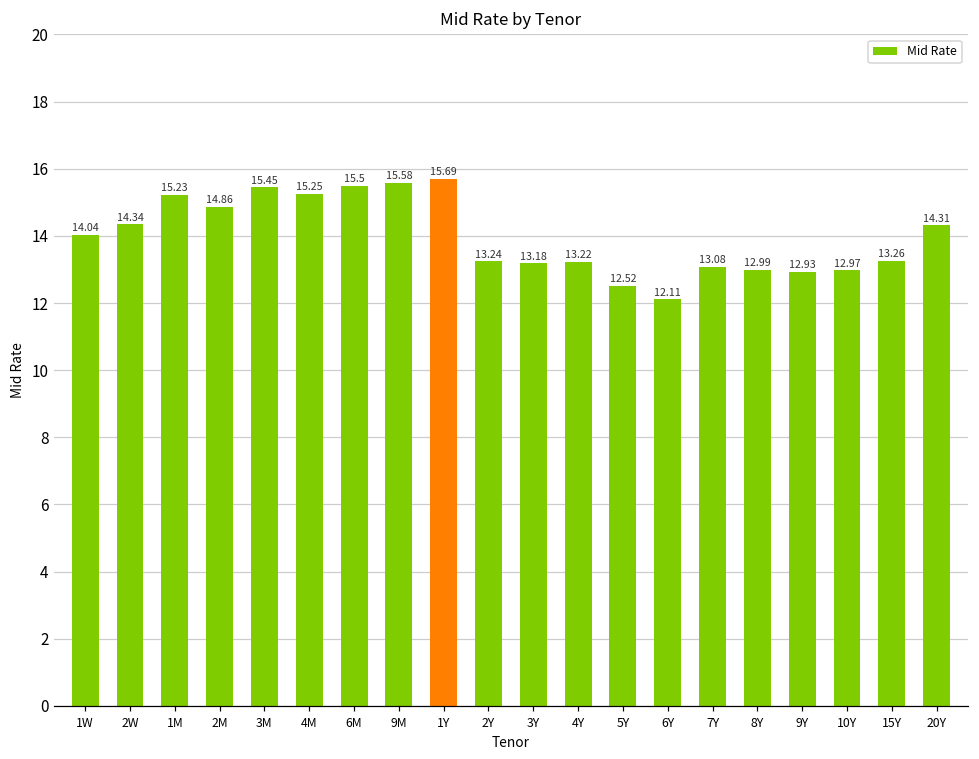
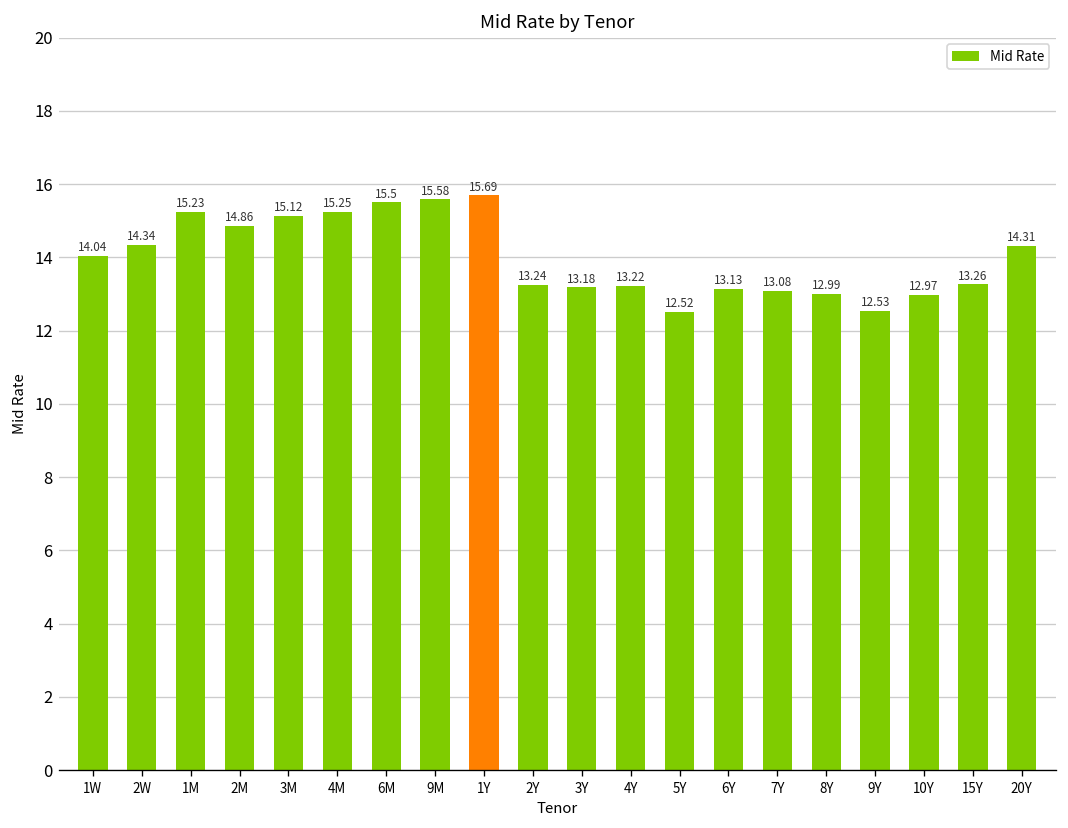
3M: 15.45 -> 15.12
6Y: 12.11 -> 13.13
9Y: 12.93 -> 12.53
